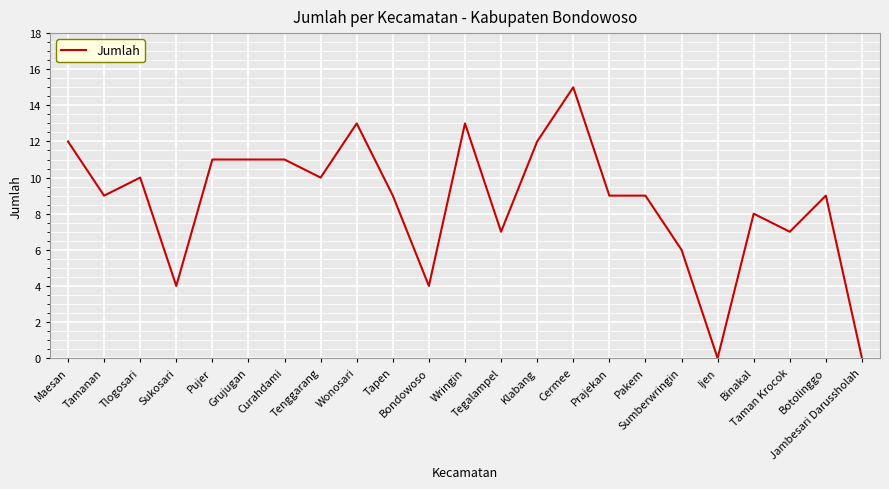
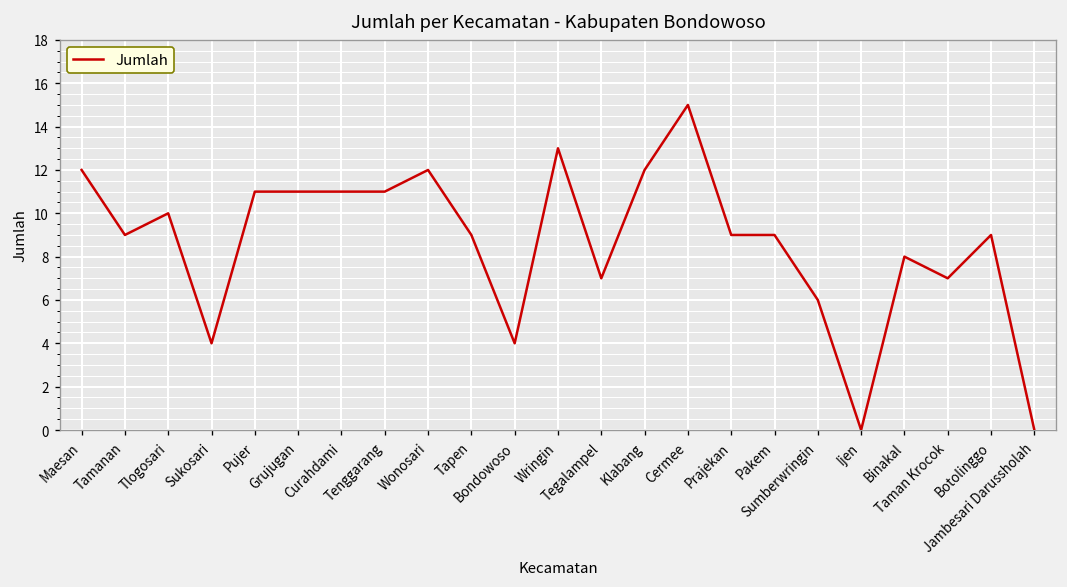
Tenggarang: 10 -> 11
Wonosari: 13 -> 12
